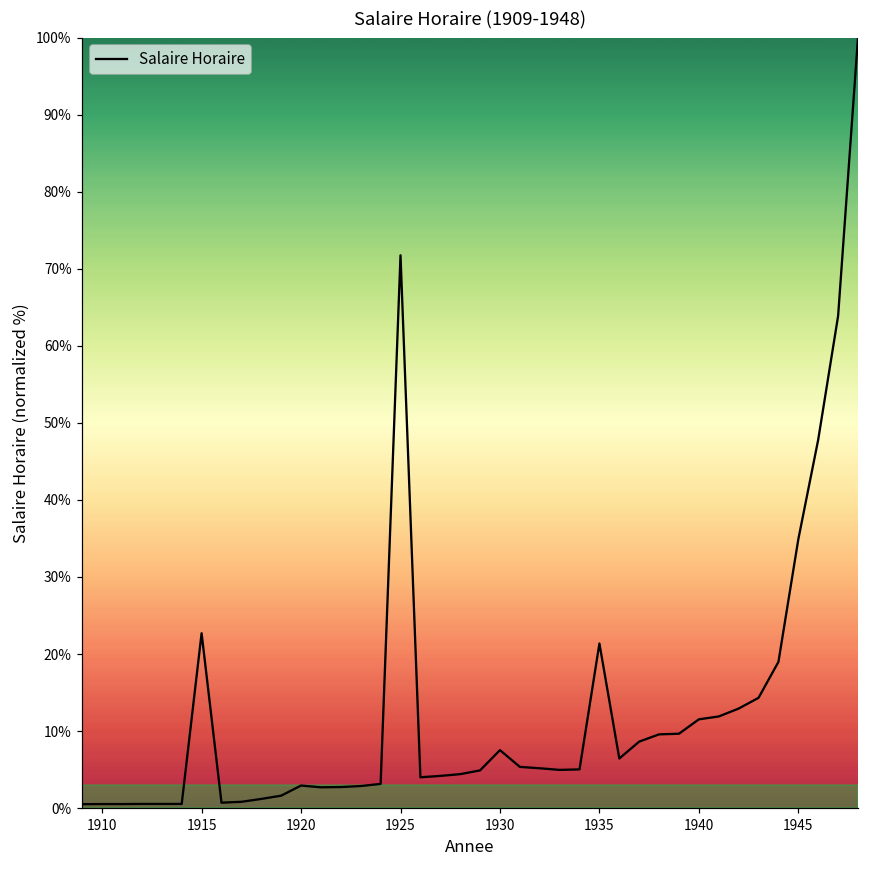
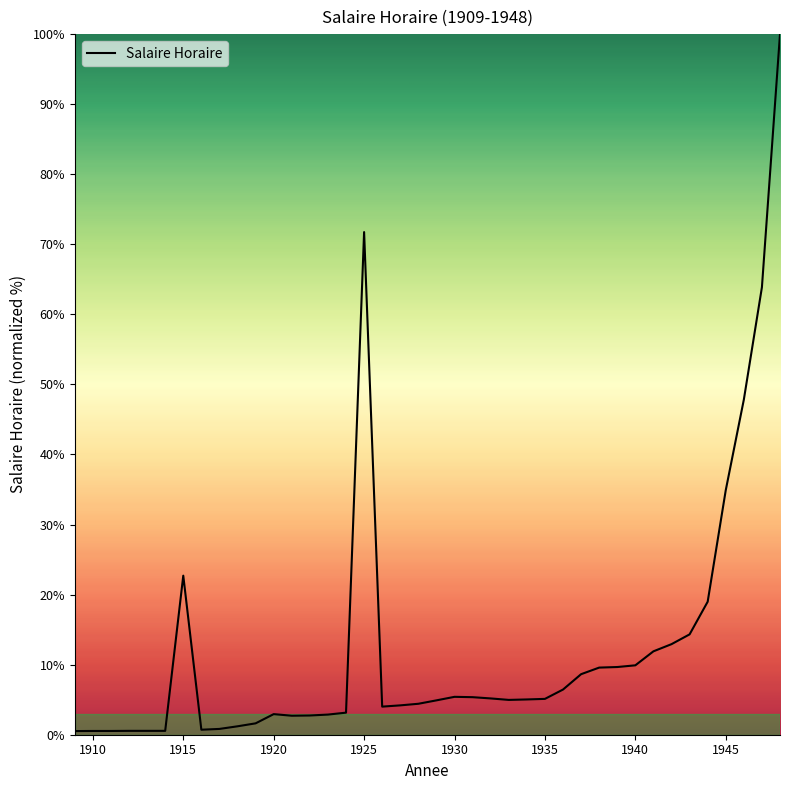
1930: 8% -> 5%
1935: 21% -> 5%
1940: 12% -> 10%
